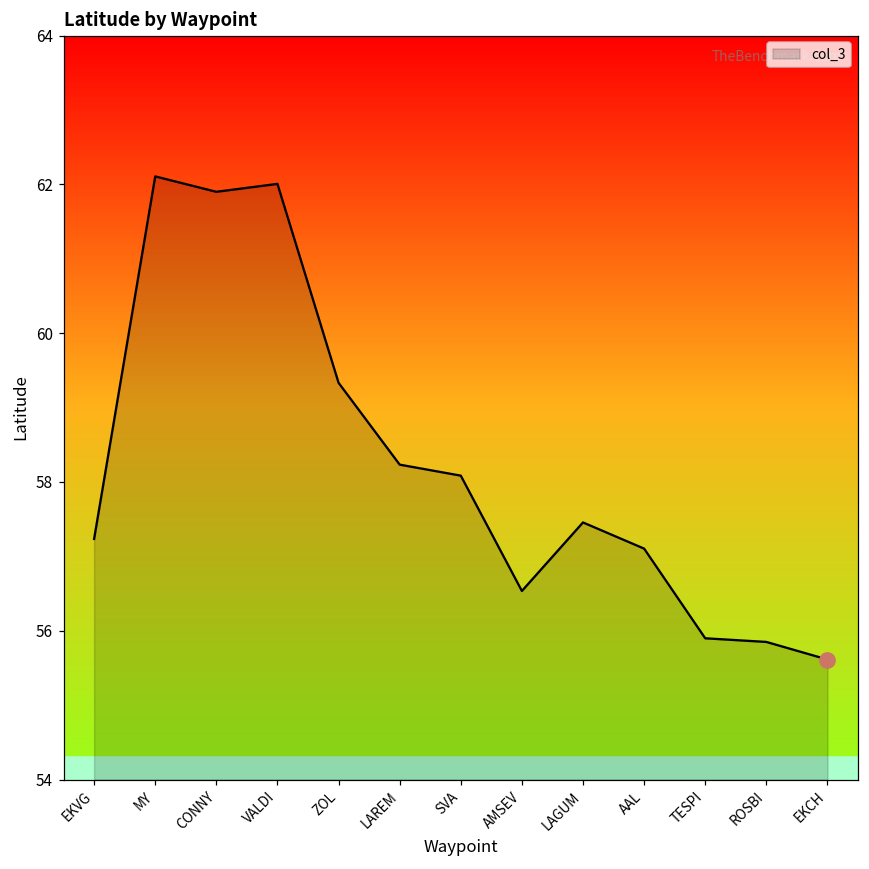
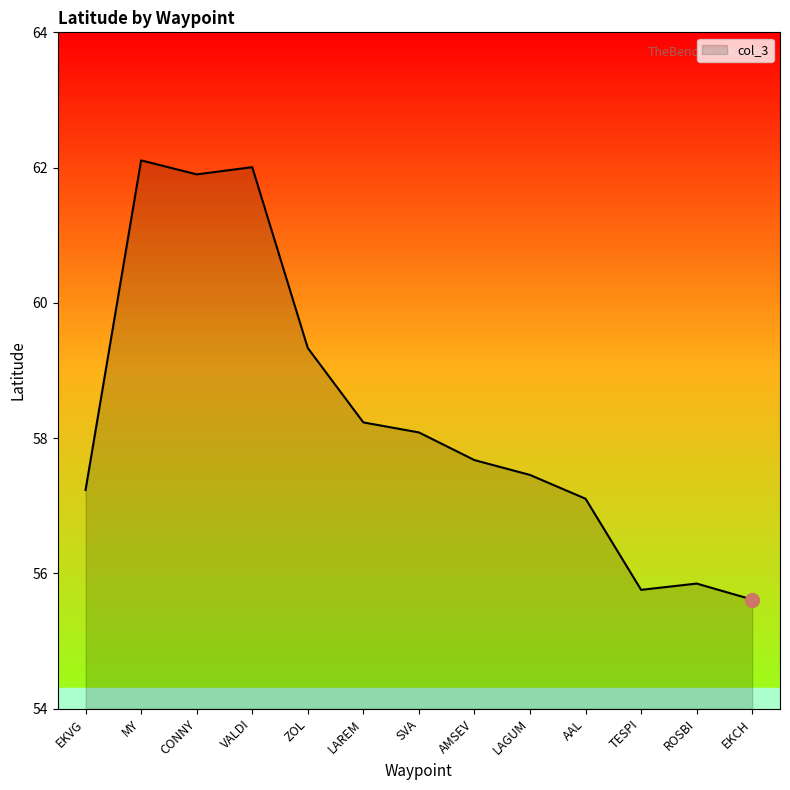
col_3, AMSEV: 56.5 -> 57.7
col_3, TESPI: 55.9 -> 55.8
